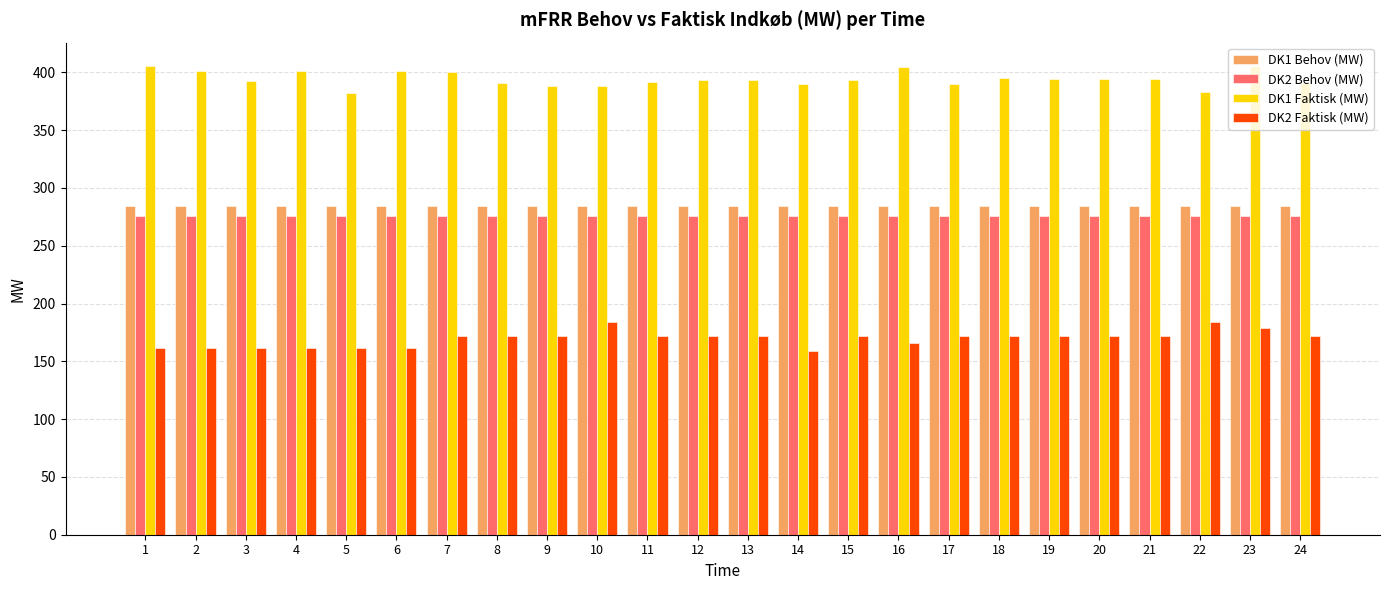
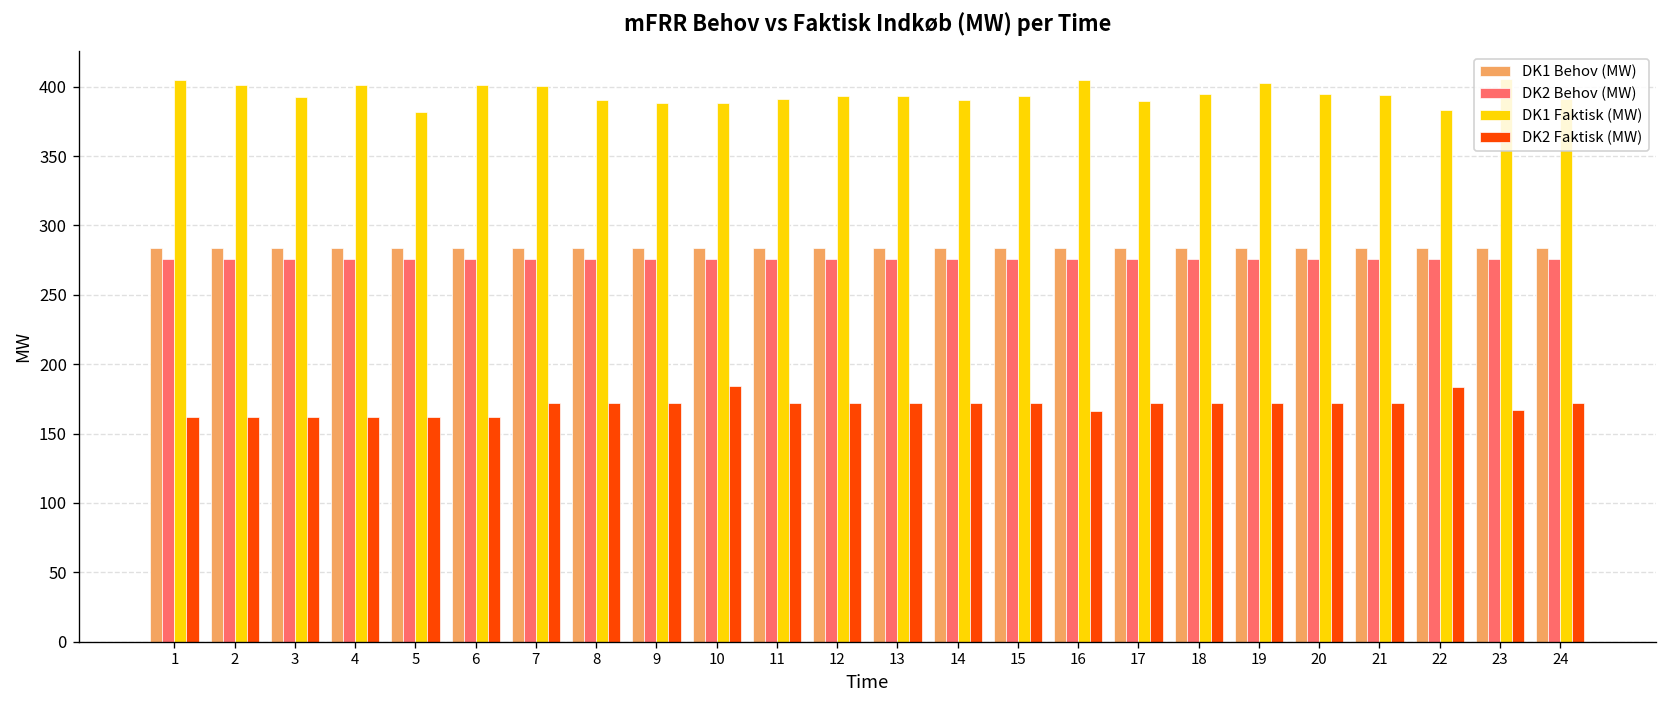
DK2 Faktisk (MW), 14: 159 -> 172
DK1 Faktisk (MW), 19: 395 -> 403
DK2 Faktisk (MW), 23: 179 -> 167
